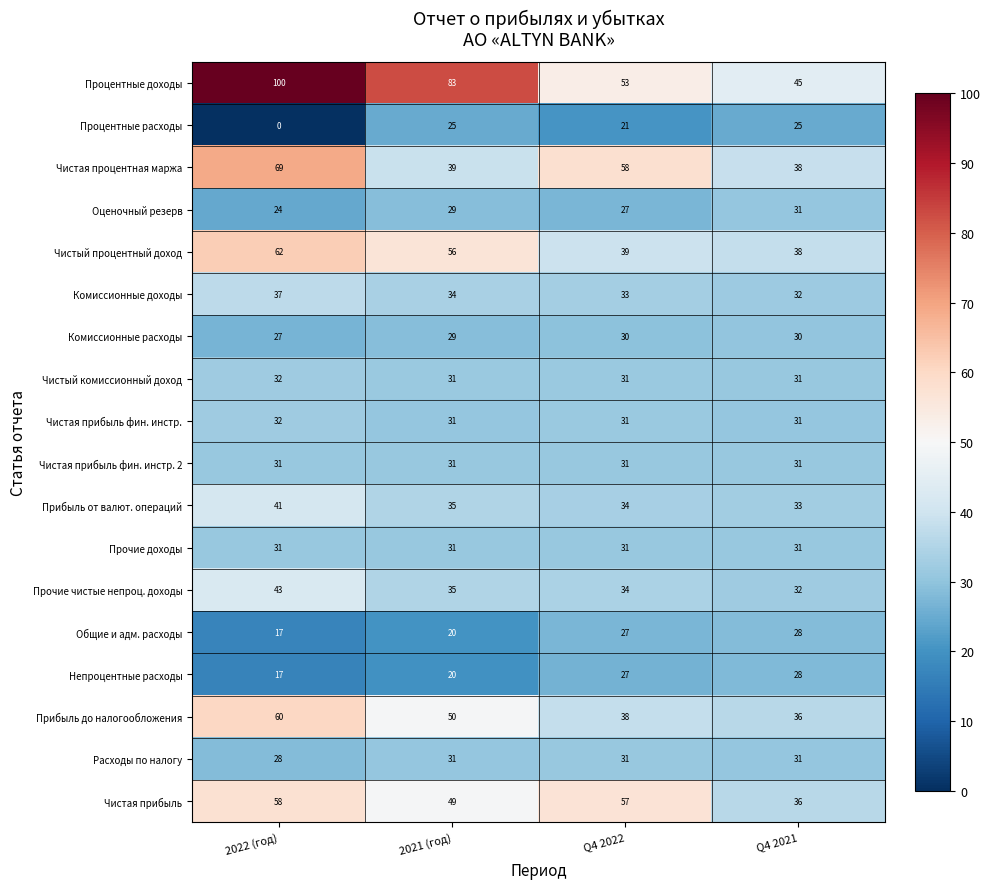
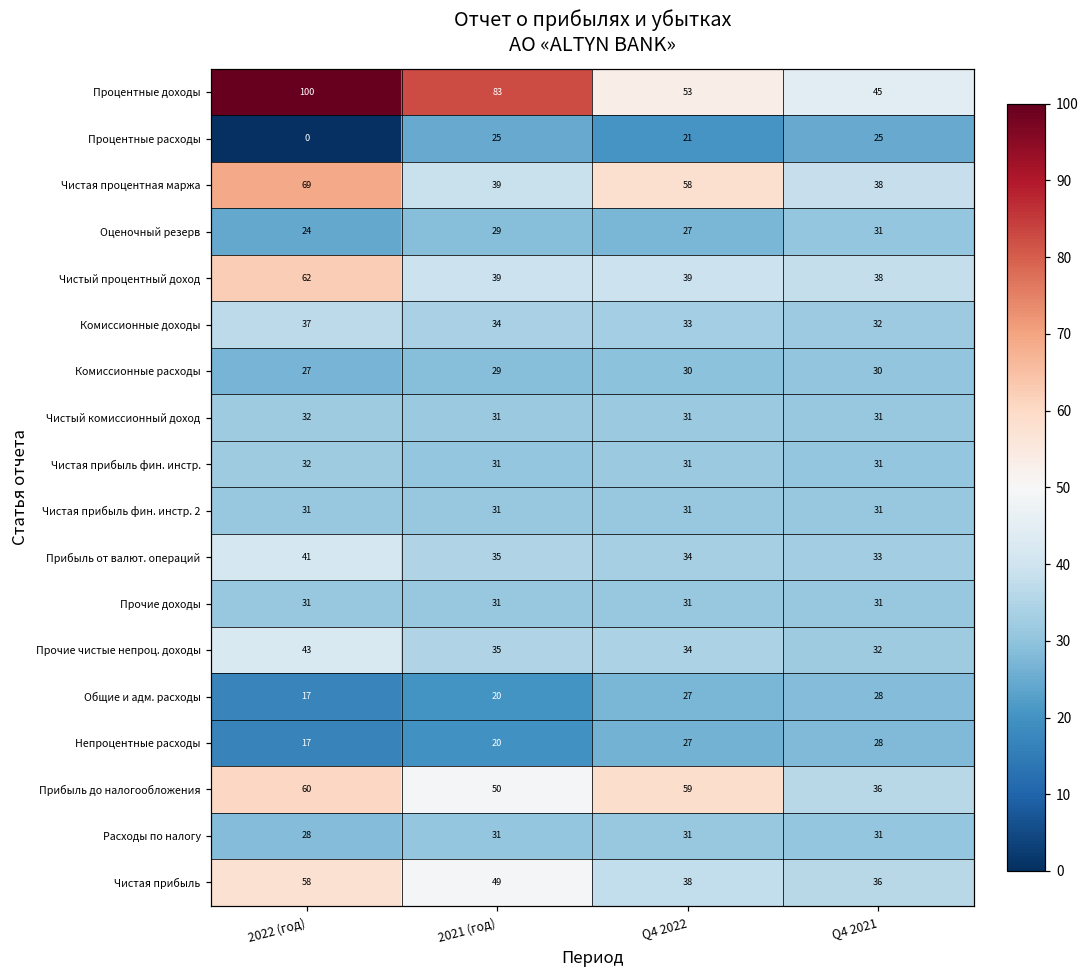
Чистый процентный доход, 2021 (год): 56 -> 39
Прибыль до налогообложения, Q4 2022: 38 -> 59
Чистая прибыль, Q4 2022: 57 -> 38
